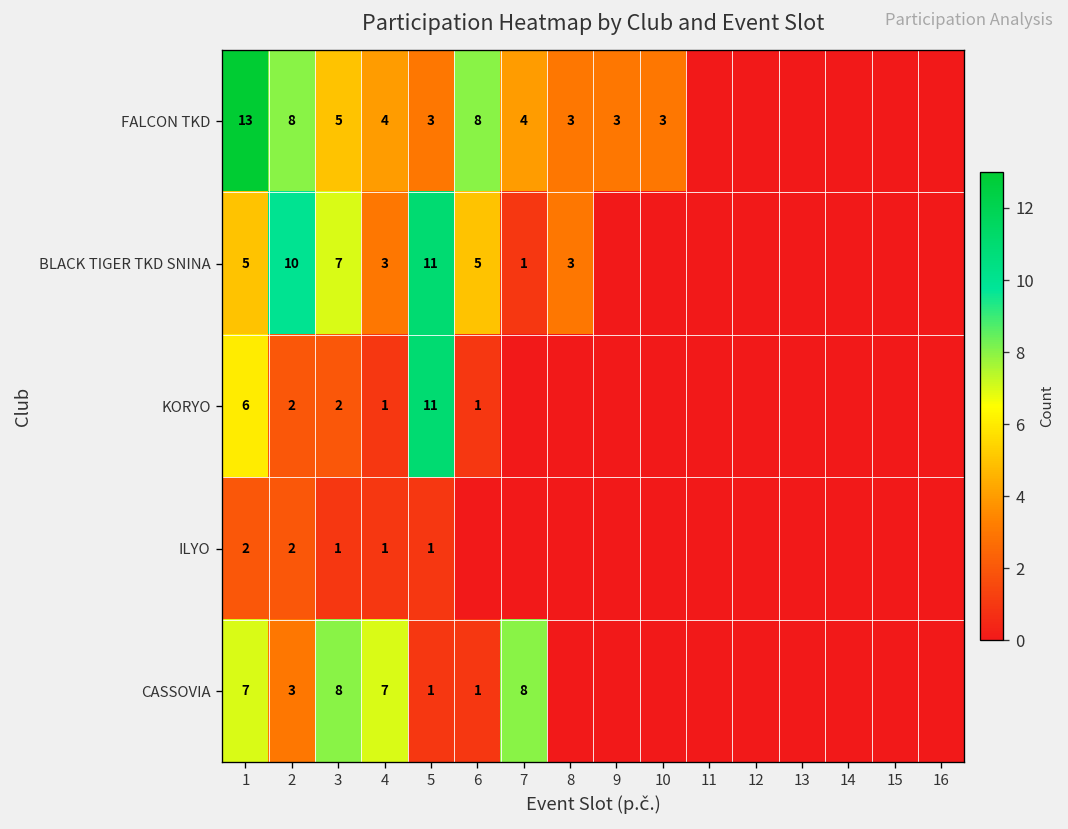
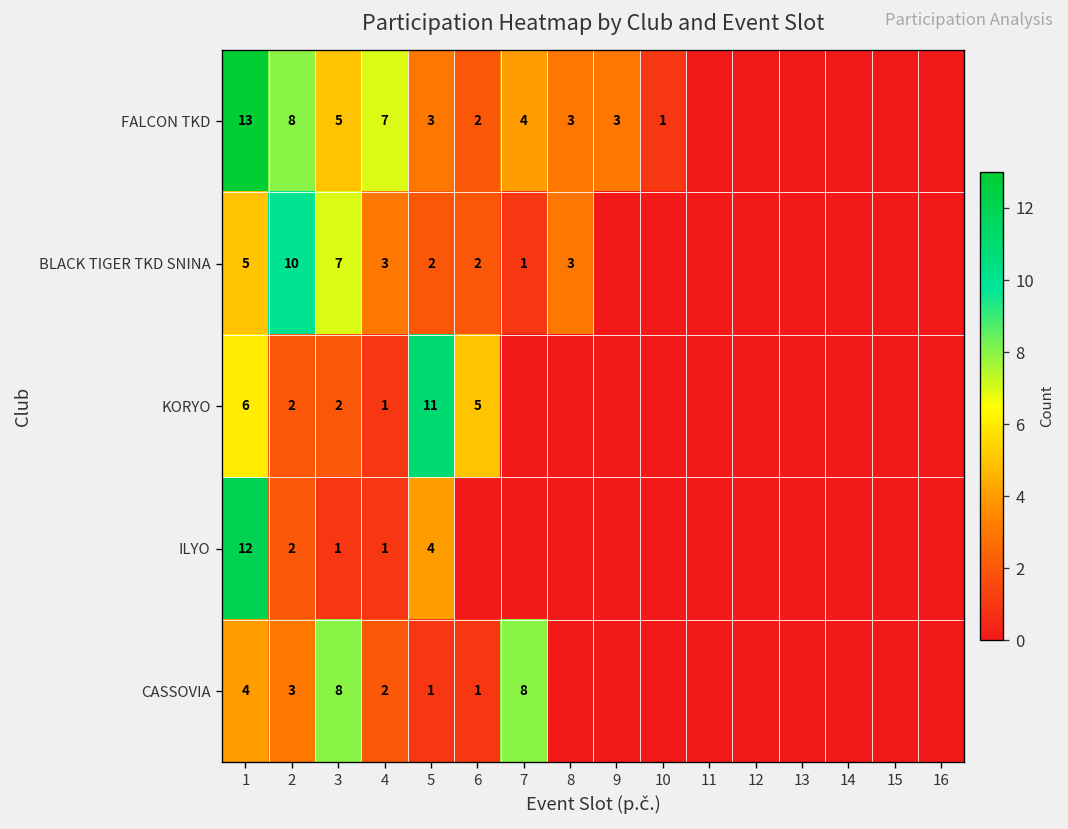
FALCON TKD, 4: 4 -> 7
FALCON TKD, 6: 8 -> 2
FALCON TKD, 10: 3 -> 1
BLACK TIGER TKD SNINA, 5: 11 -> 2
BLACK TIGER TKD SNINA, 6: 5 -> 2
KORYO, 6: 1 -> 5
ILYO, 1: 2 -> 12
ILYO, 5: 1 -> 4
CASSOVIA, 1: 7 -> 4
CASSOVIA, 4: 7 -> 2
